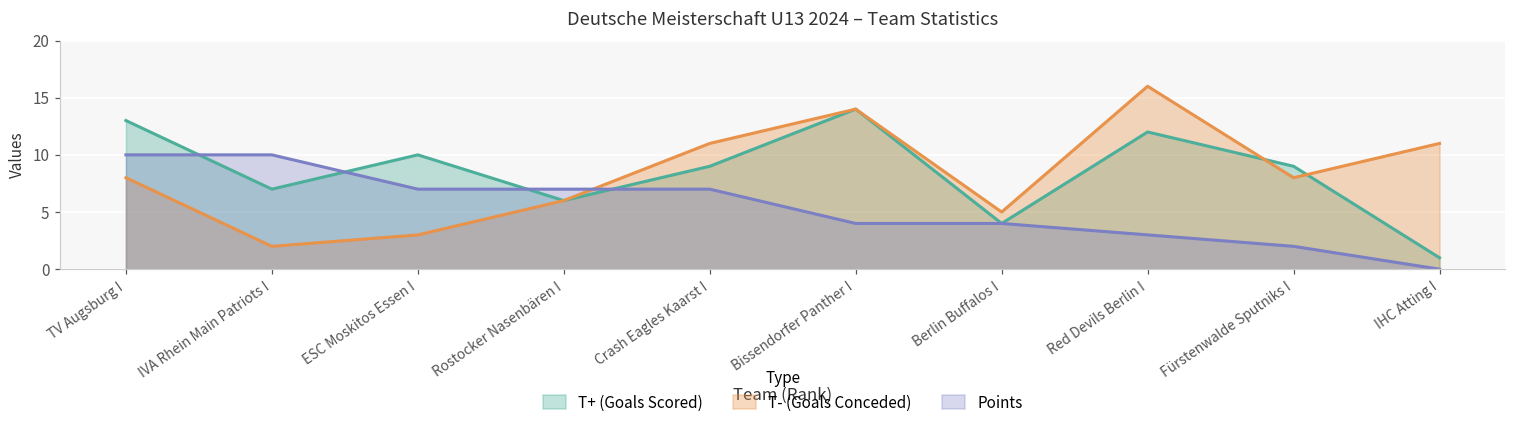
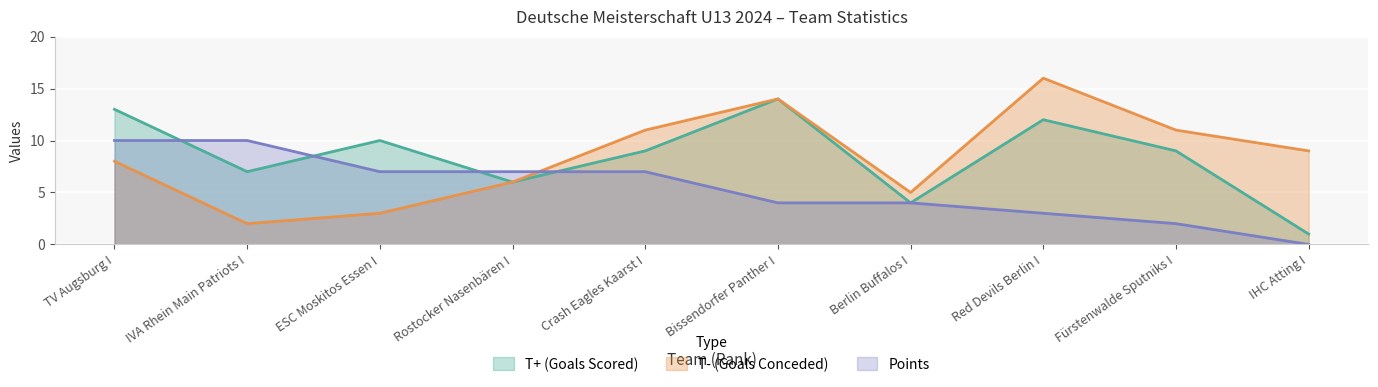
T- (Goals Conceded), Fürstenwalde Sputniks I: 8 -> 11
T- (Goals Conceded), IHC Atting I: 11 -> 9
